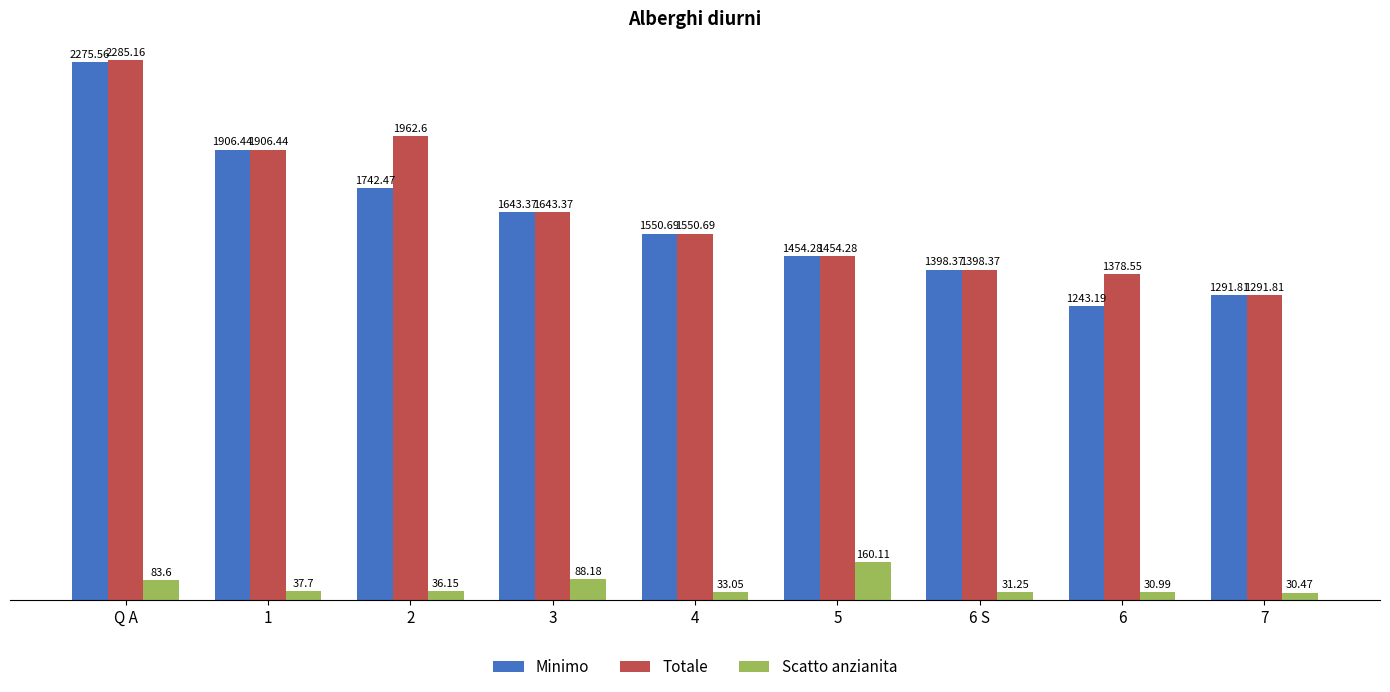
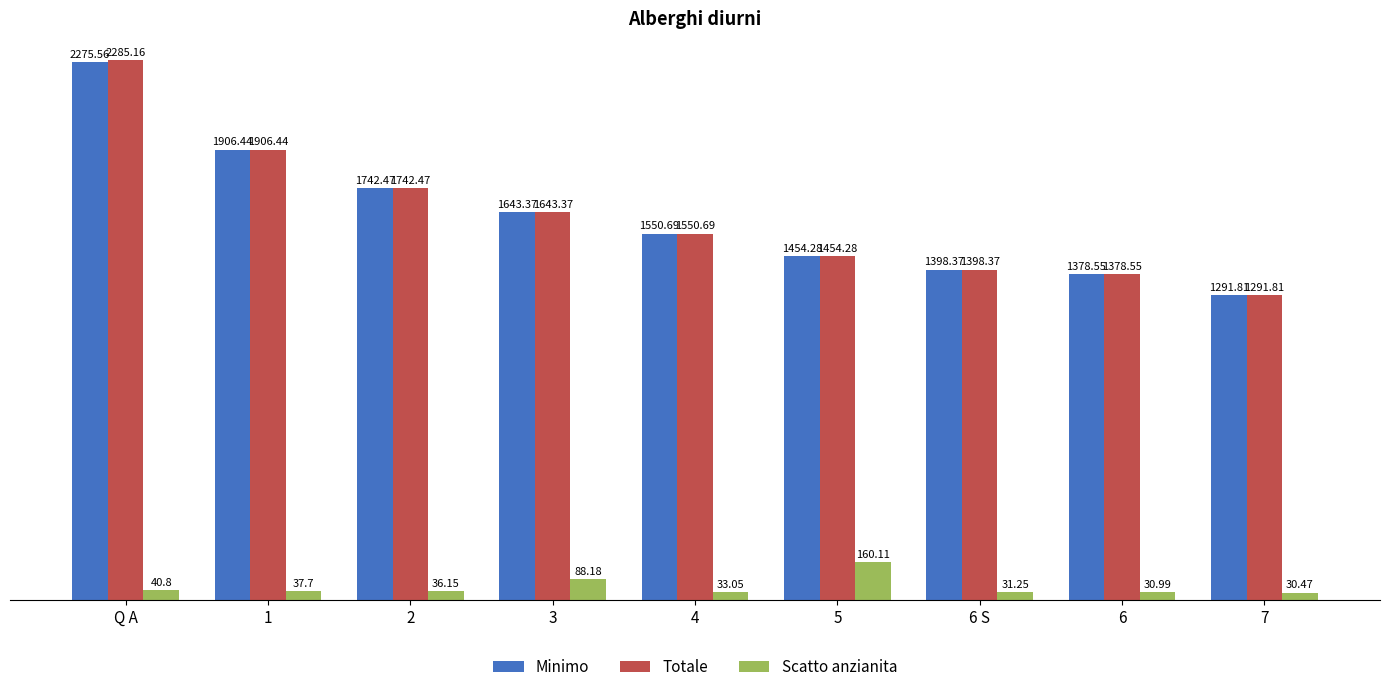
Scatto anzianita, Q A: 83.6 -> 40.8
Totale, 2: 1962.6 -> 1742.47
Minimo, 6: 1243.19 -> 1378.55
